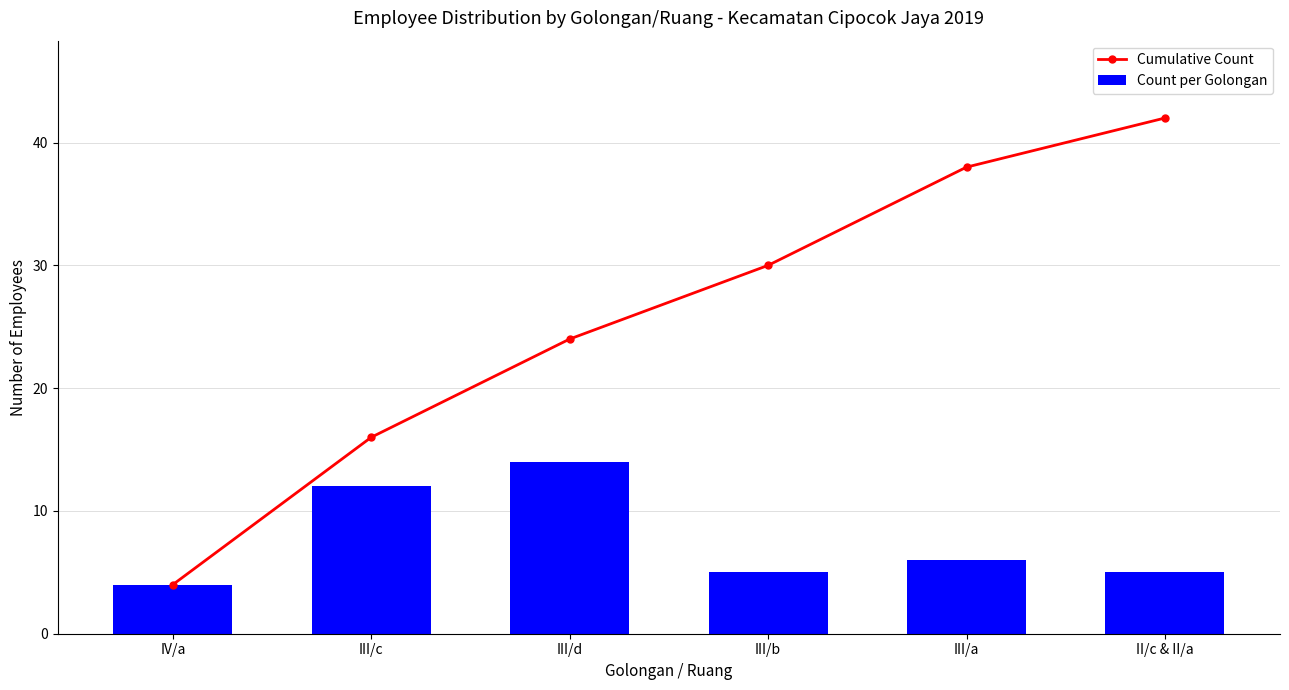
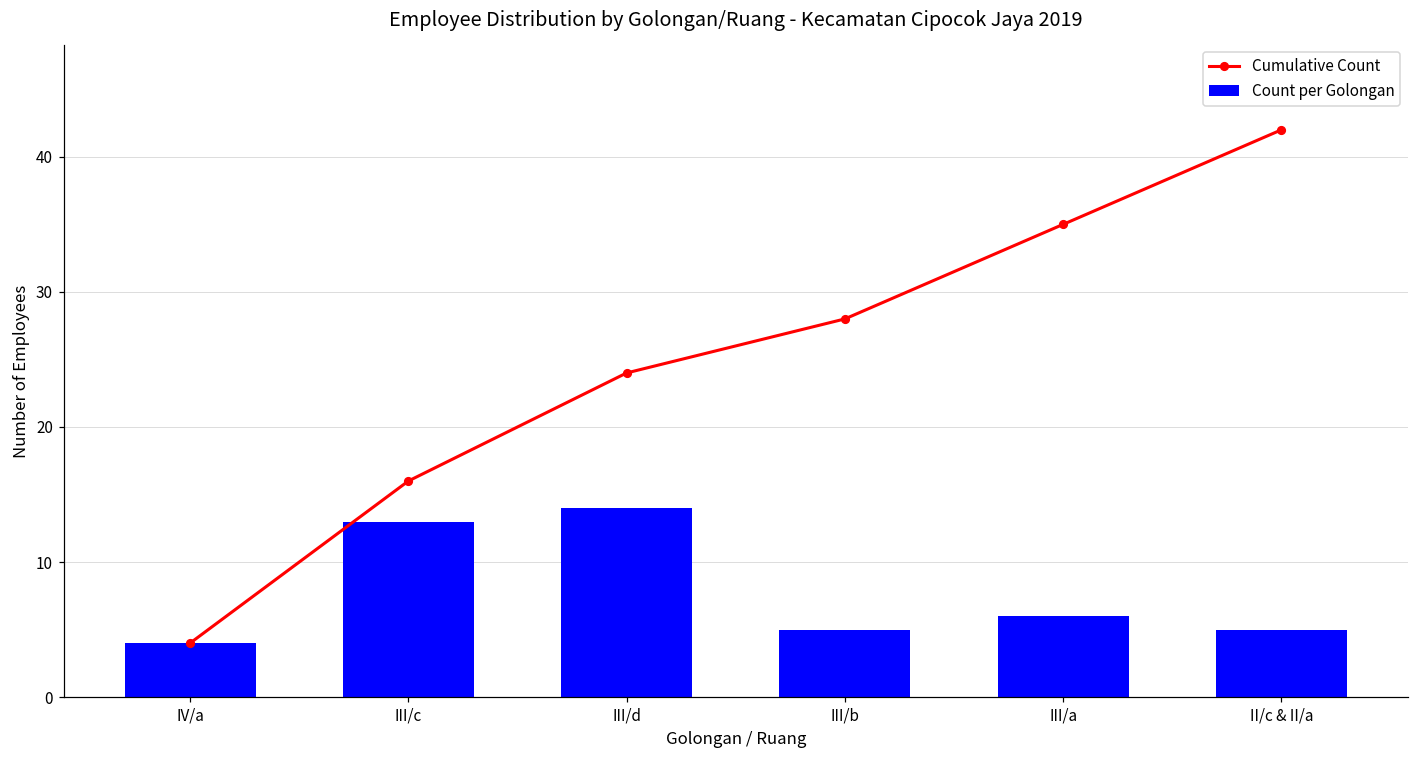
Count per Golongan, III/c: 12 -> 13
Cumulative Count, III/b: 30 -> 28
Cumulative Count, III/a: 38 -> 35
